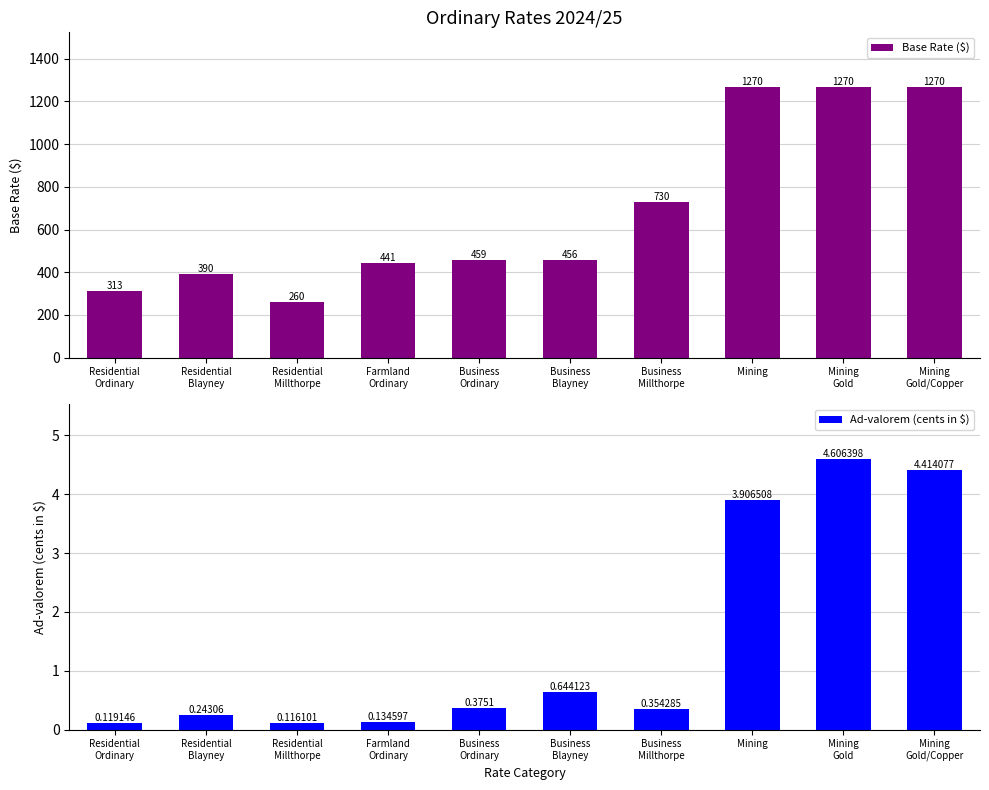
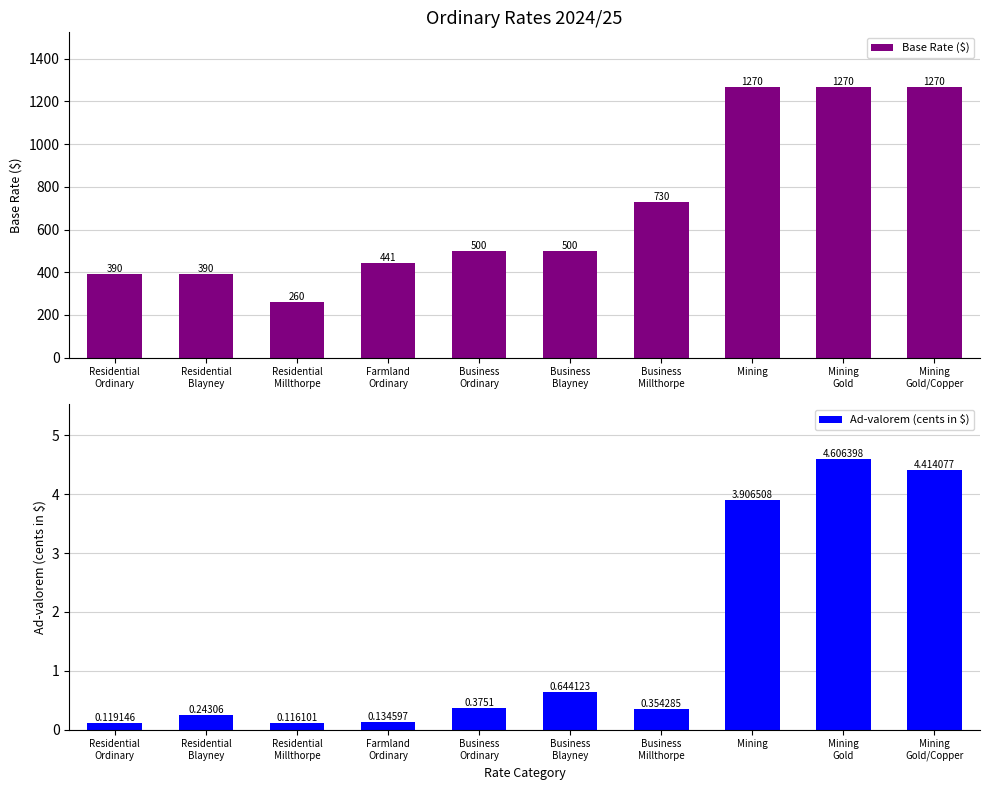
Ordinary Rates 2024/25, Residential Ordinary: 313 -> 390
Ordinary Rates 2024/25, Business Ordinary: 459 -> 500
Ordinary Rates 2024/25, Business Blayney: 456 -> 500
